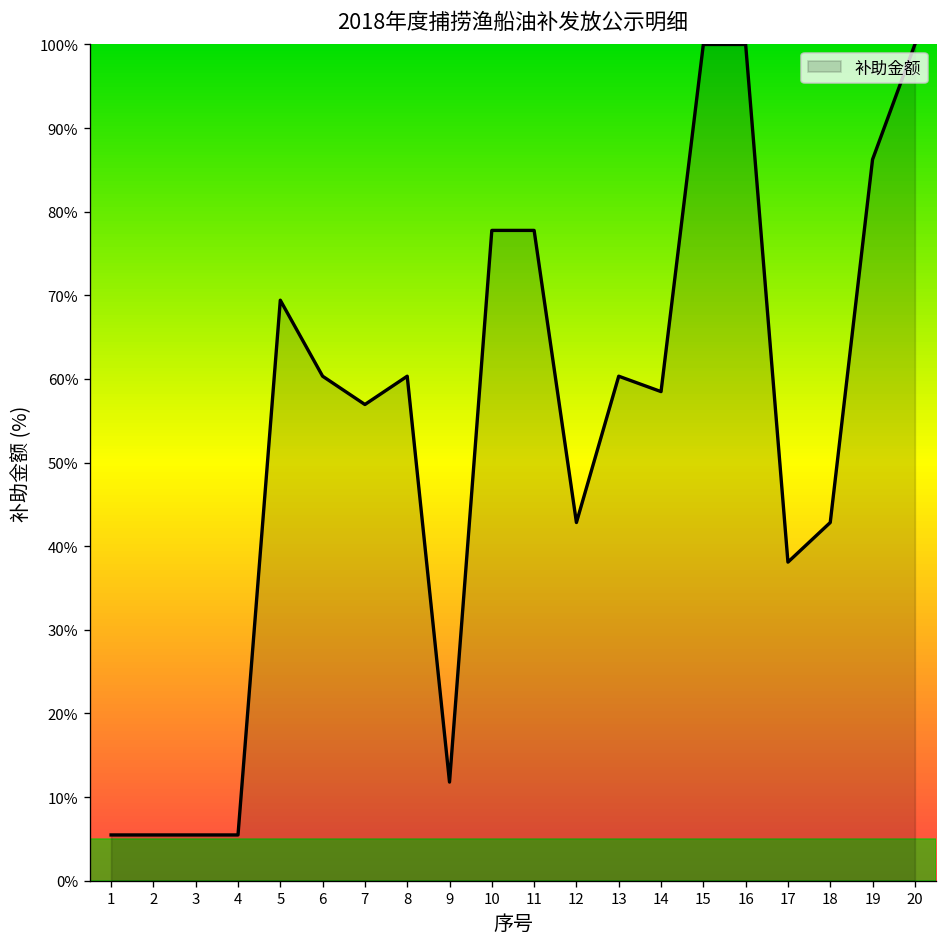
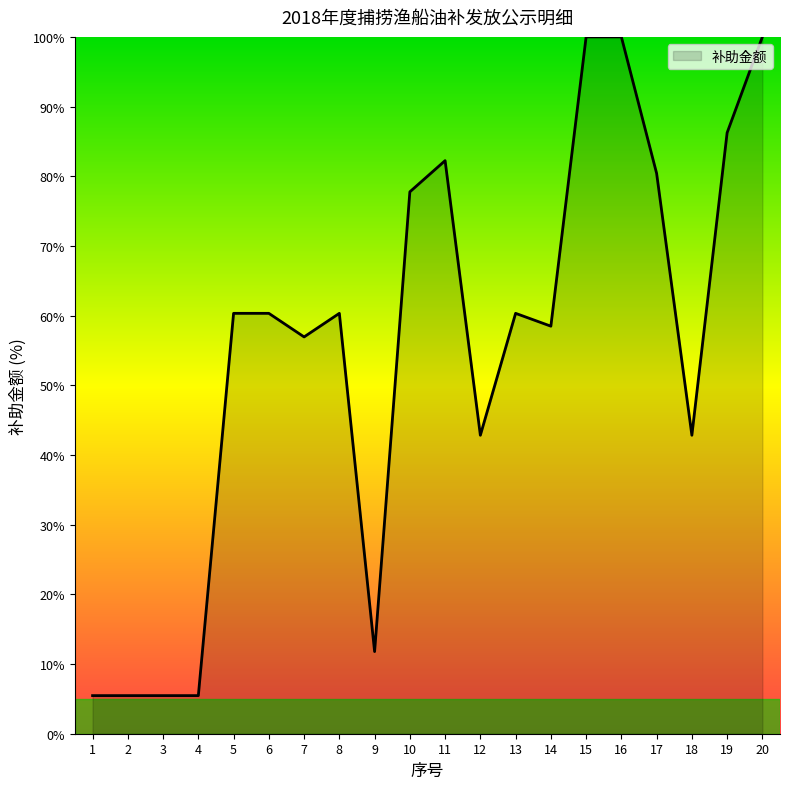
5: 69% -> 60%
11: 78% -> 82%
17: 38% -> 80%
